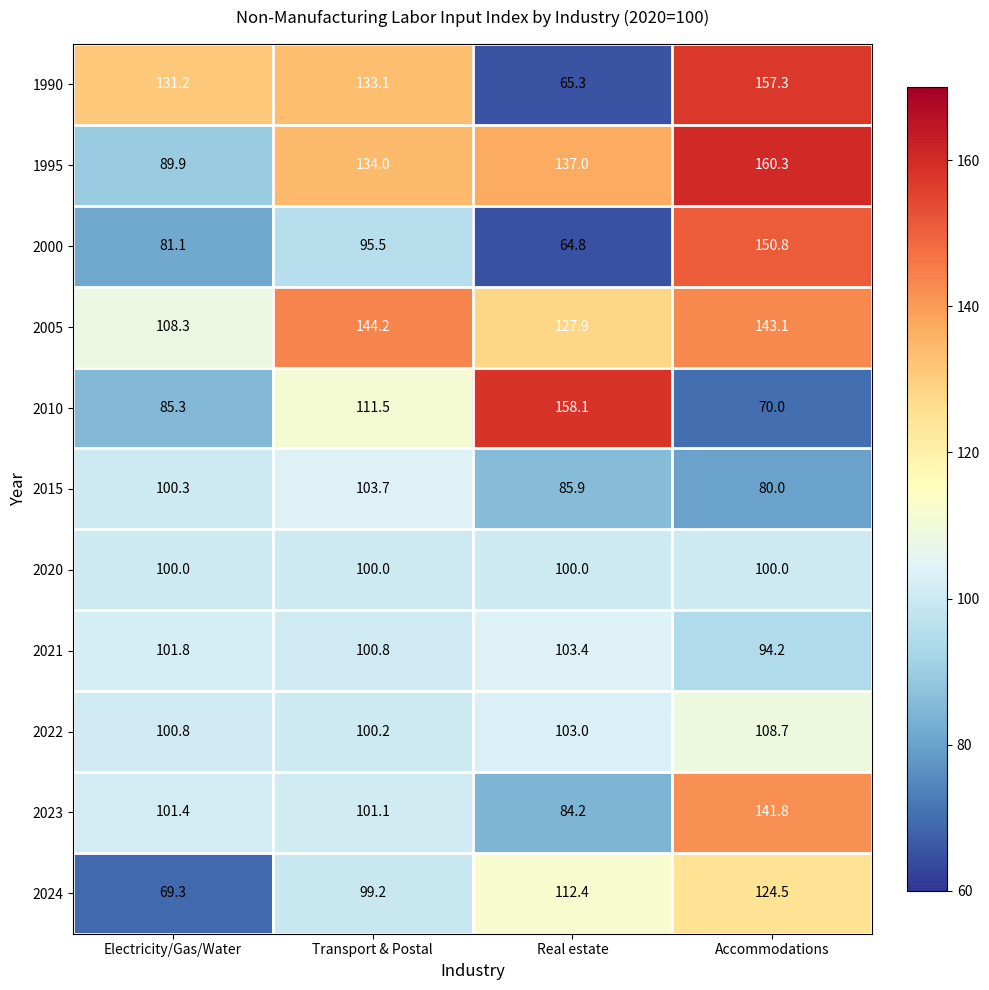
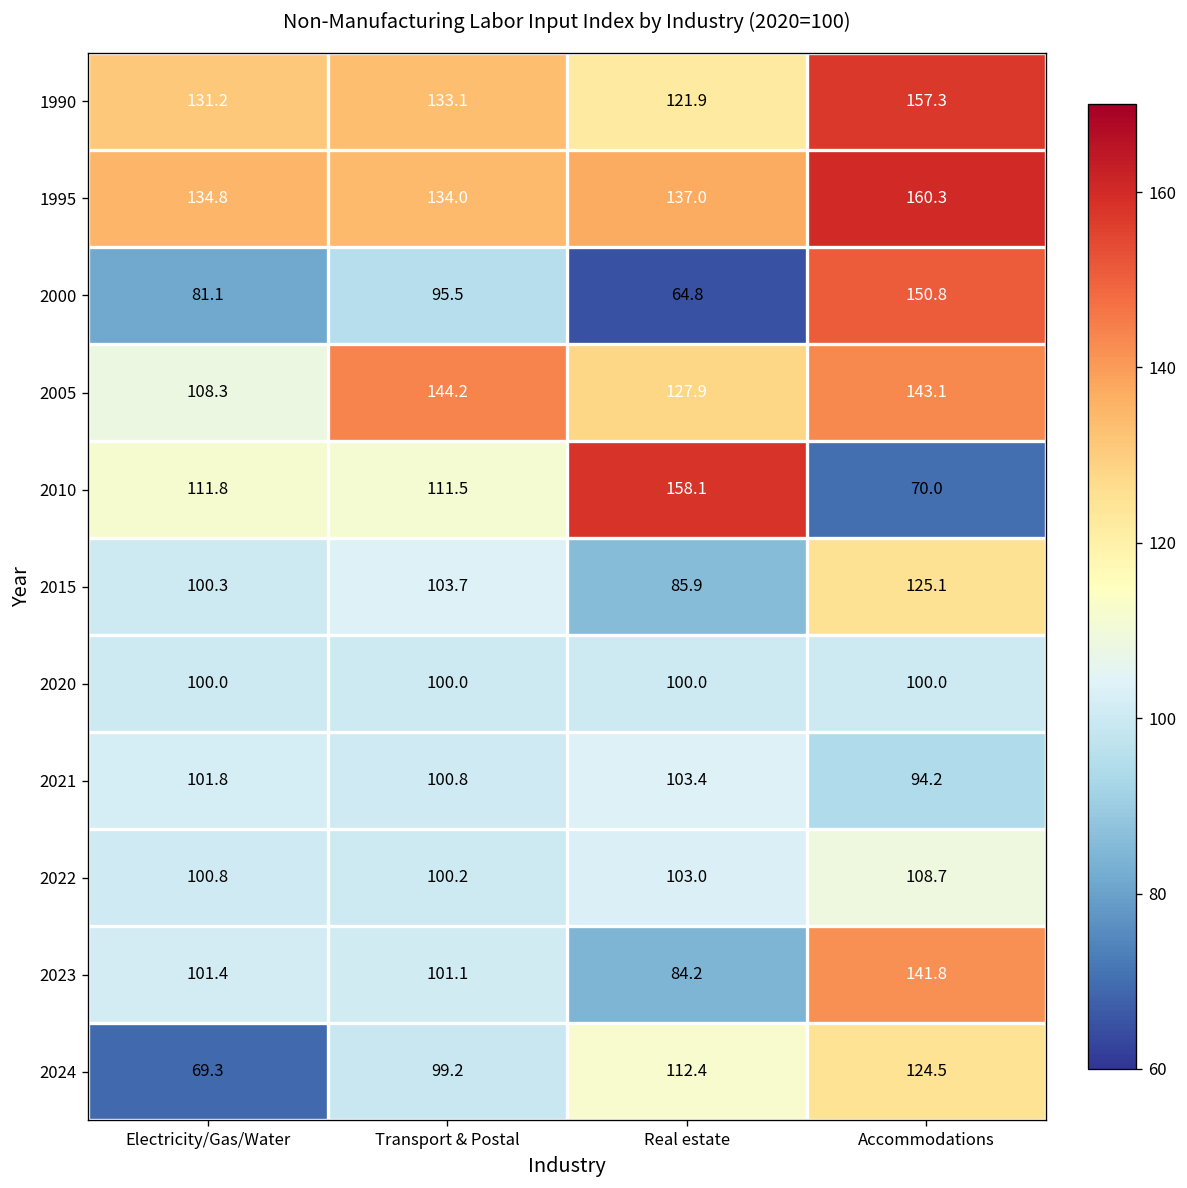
1990, Real estate: 65.3 -> 121.9
1995, Electricity/Gas/Water: 89.9 -> 134.8
2010, Electricity/Gas/Water: 85.3 -> 111.8
2015, Accommodations: 80.0 -> 125.1
